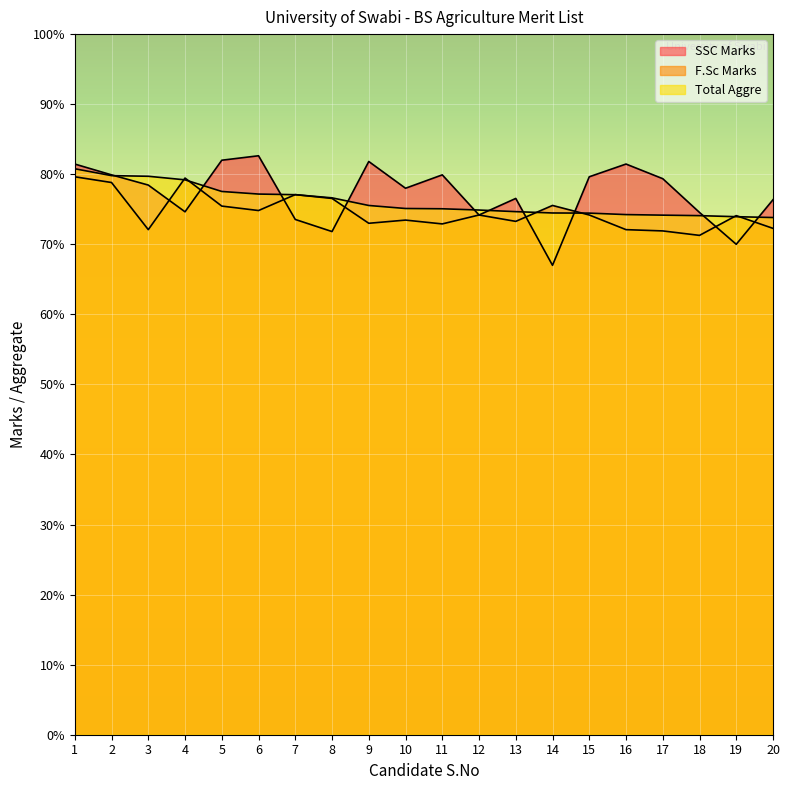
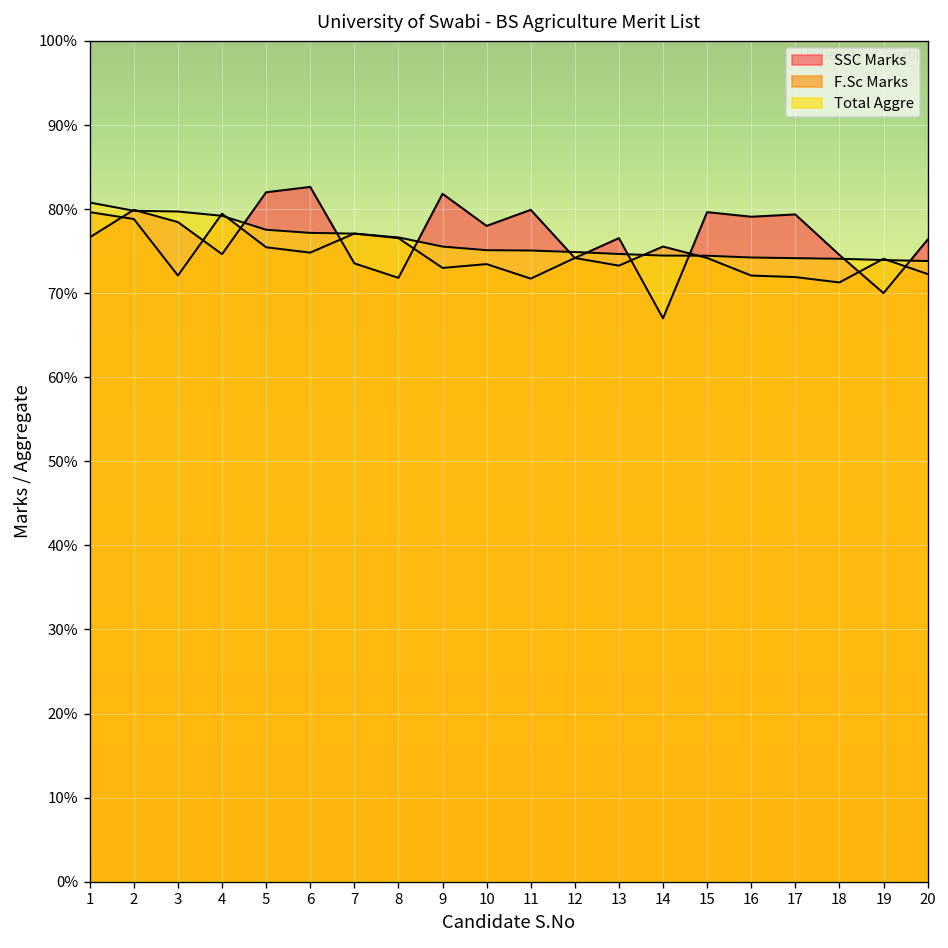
SSC Marks, 1: 81% -> 77%
F.Sc Marks, 11: 73% -> 72%
SSC Marks, 16: 81% -> 79%
